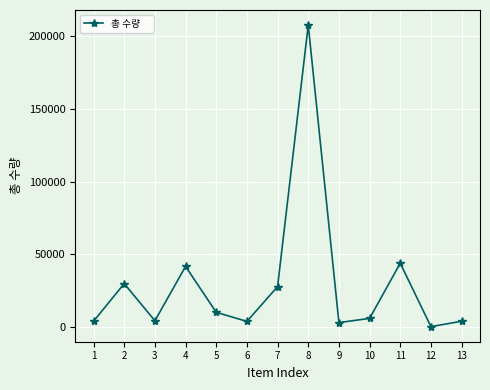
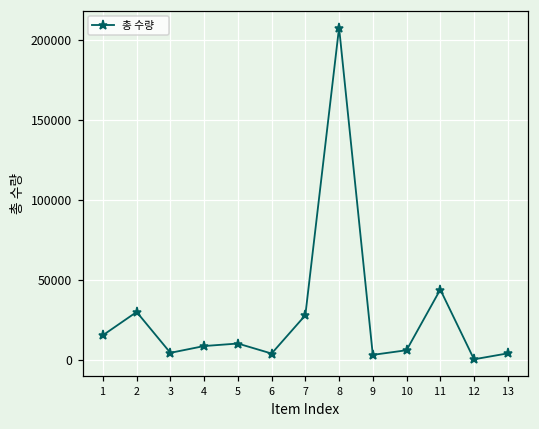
1: 4000 -> 15000
4: 42000 -> 9000
